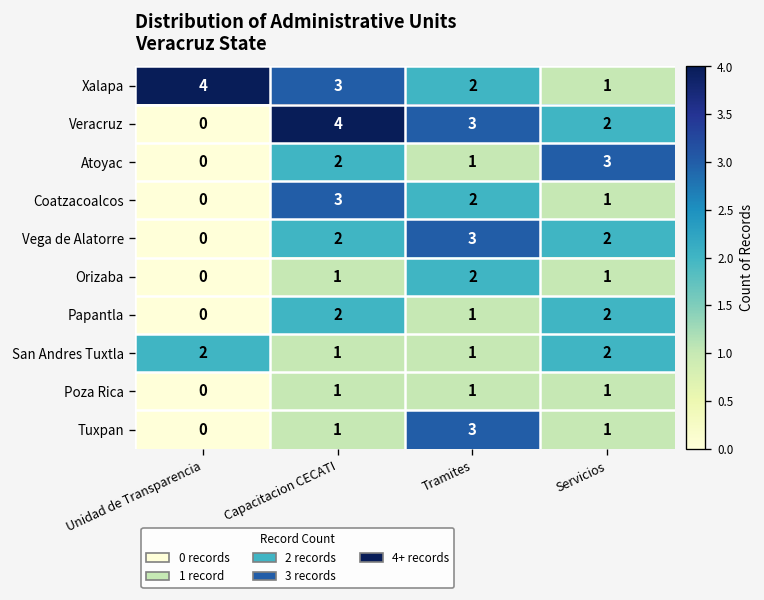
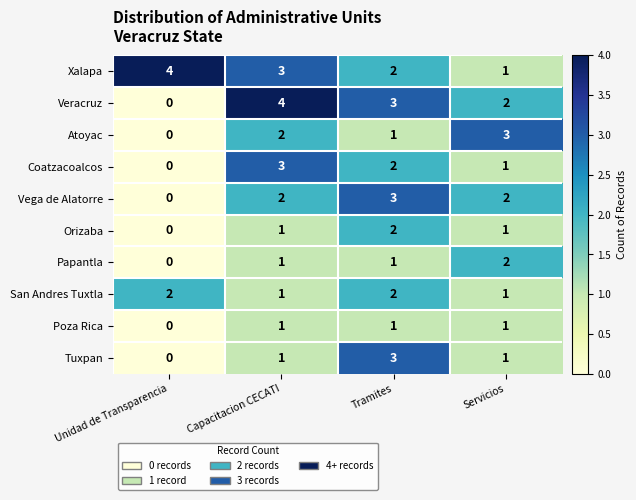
Papantla, Capacitacion CECATI: 2 -> 1
San Andres Tuxtla, Tramites: 1 -> 2
San Andres Tuxtla, Servicios: 2 -> 1
